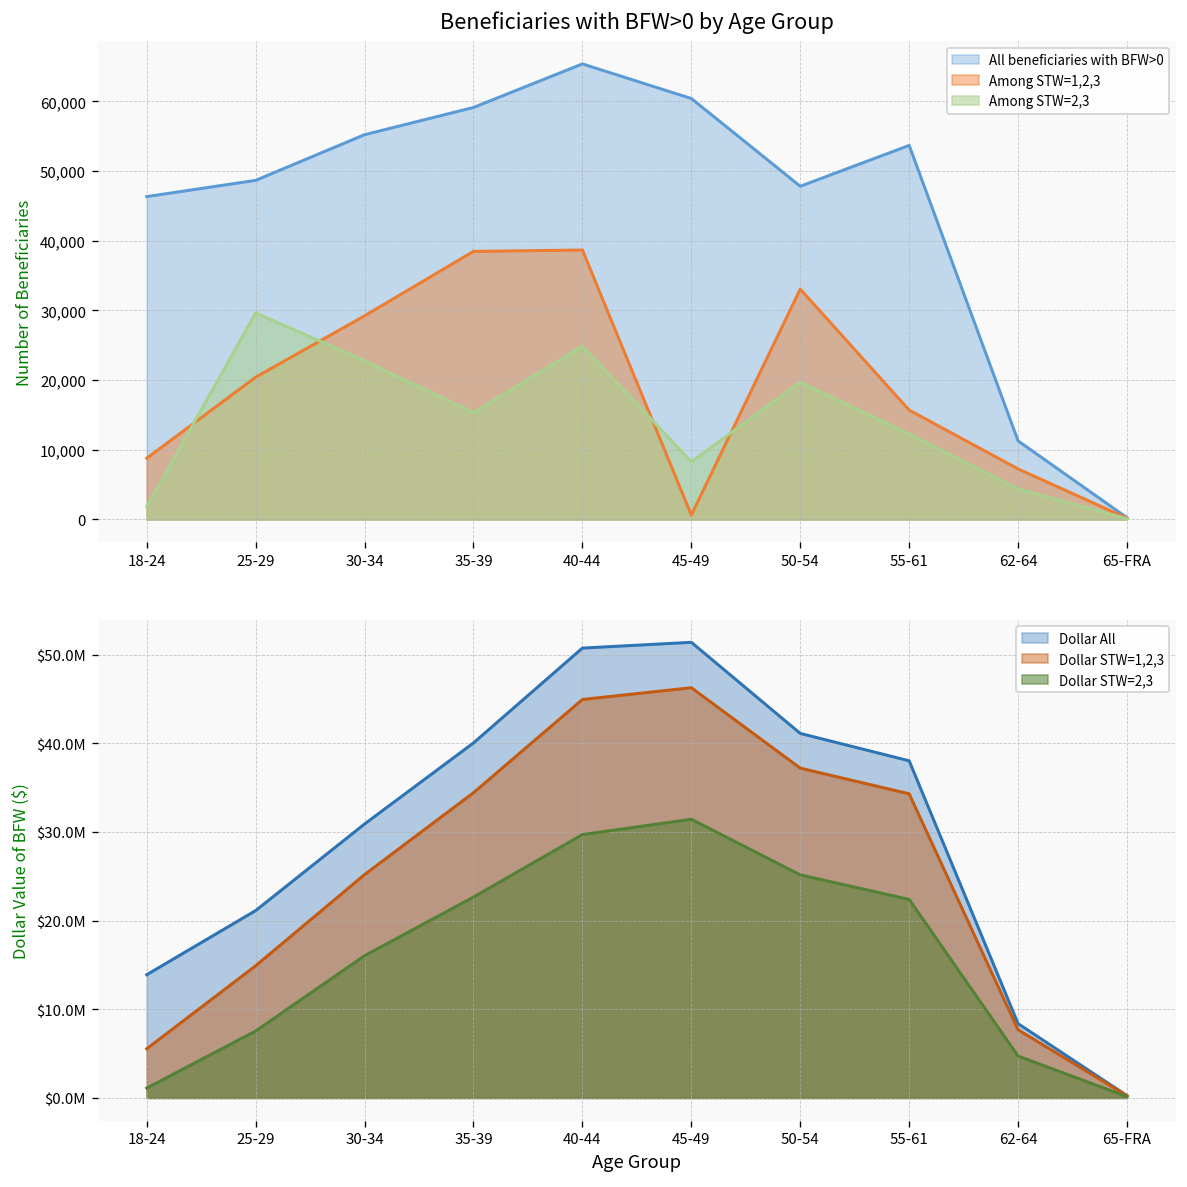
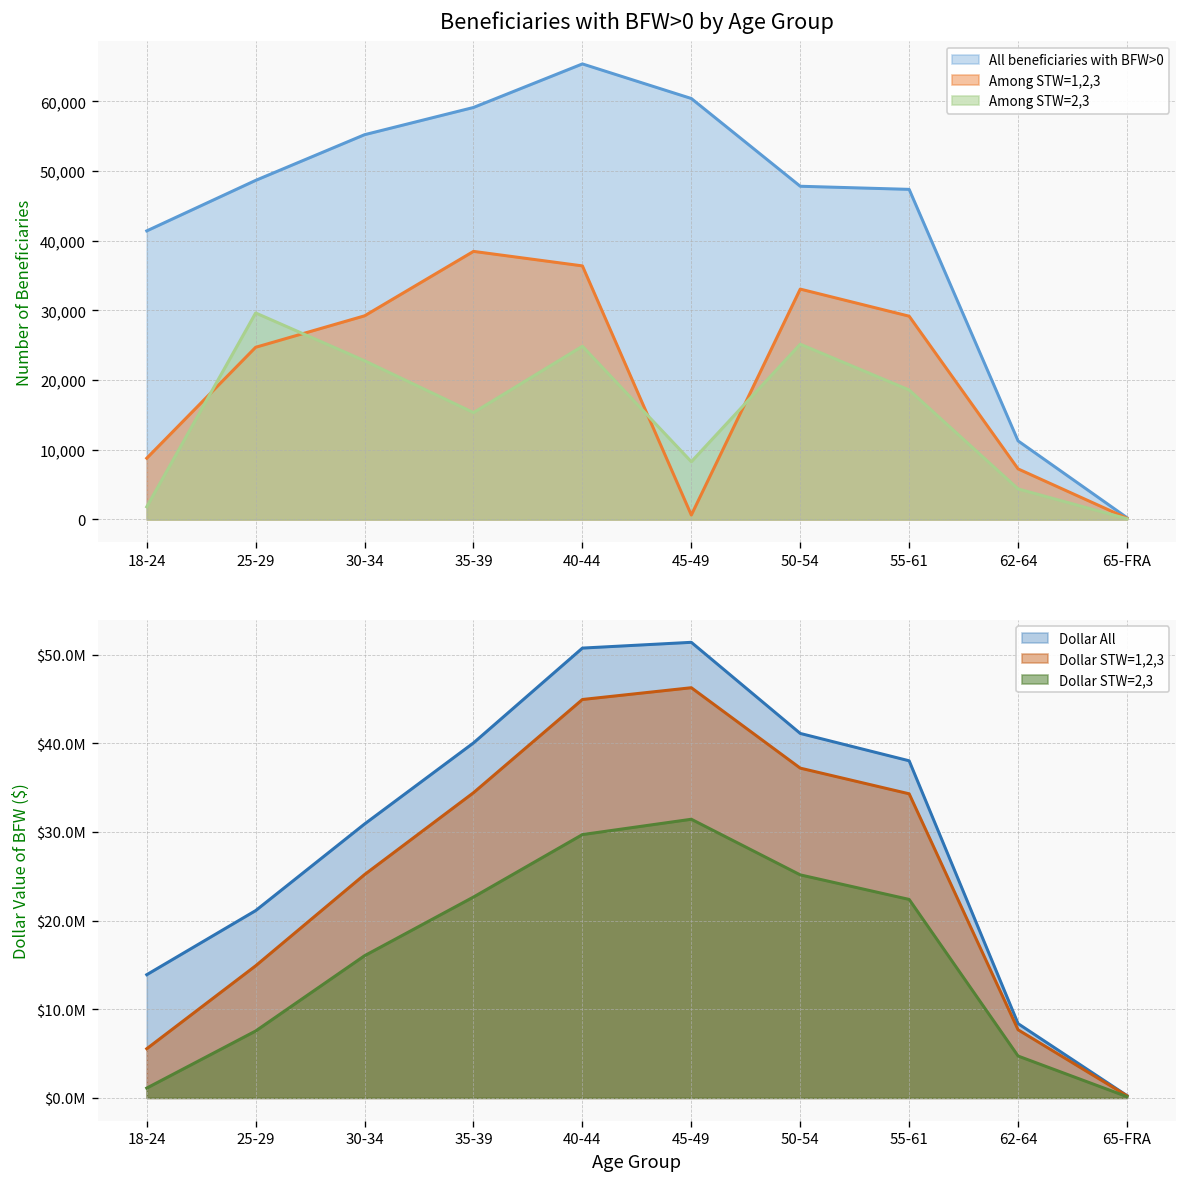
Beneficiaries with BFW>0 by Age Group, All beneficiaries with BFW>0, 18-24: 46,000 -> 41,000
Beneficiaries with BFW>0 by Age Group, Among STW=1,2,3, 25-29: 20,000 -> 25,000
Beneficiaries with BFW>0 by Age Group, Among STW=1,2,3, 40-44: 39,000 -> 36,000
Beneficiaries with BFW>0 by Age Group, Among STW=2,3, 50-54: 20,000 -> 25,000
Beneficiaries with BFW>0 by Age Group, All beneficiaries with BFW>0, 55-61: 54,000 -> 47,000
Beneficiaries with BFW>0 by Age Group, Among STW=1,2,3, 55-61: 16,000 -> 29,000
Beneficiaries with BFW>0 by Age Group, Among STW=2,3, 55-61: 12,000 -> 19,000
